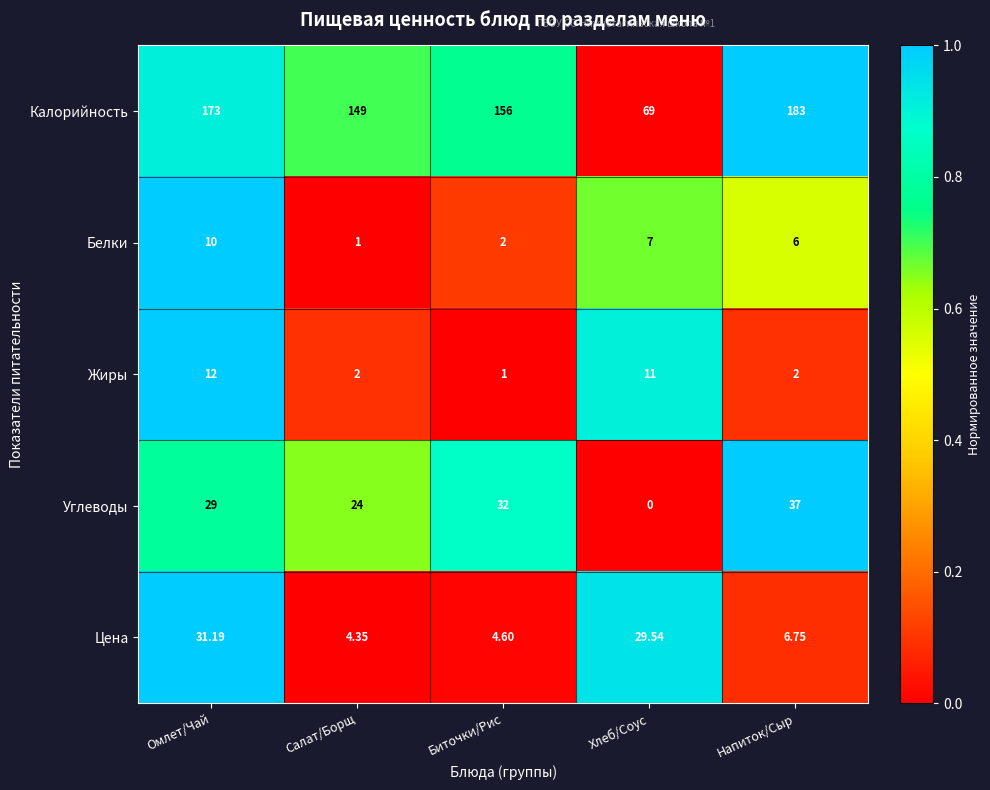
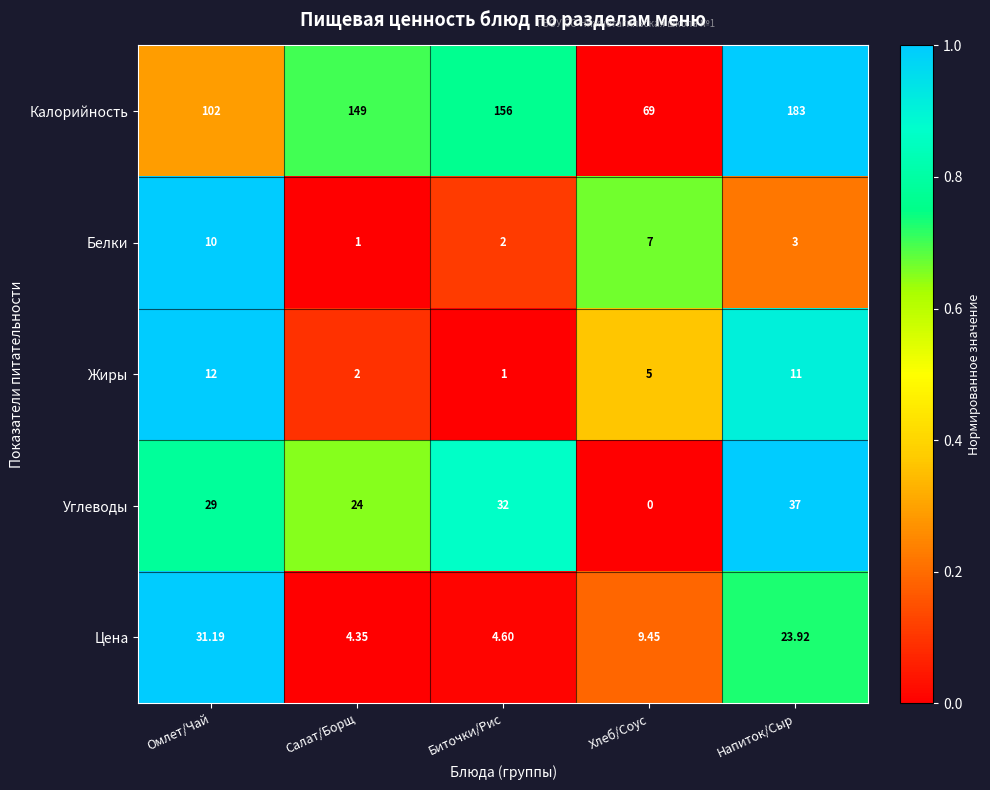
Калорийность, Омлет/Чай: 173 -> 102
Белки, Напиток/Сыр: 6 -> 3
Жиры, Хлеб/Соус: 11 -> 5
Жиры, Напиток/Сыр: 2 -> 11
Цена, Хлеб/Соус: 29.54 -> 9.45
Цена, Напиток/Сыр: 6.75 -> 23.92
